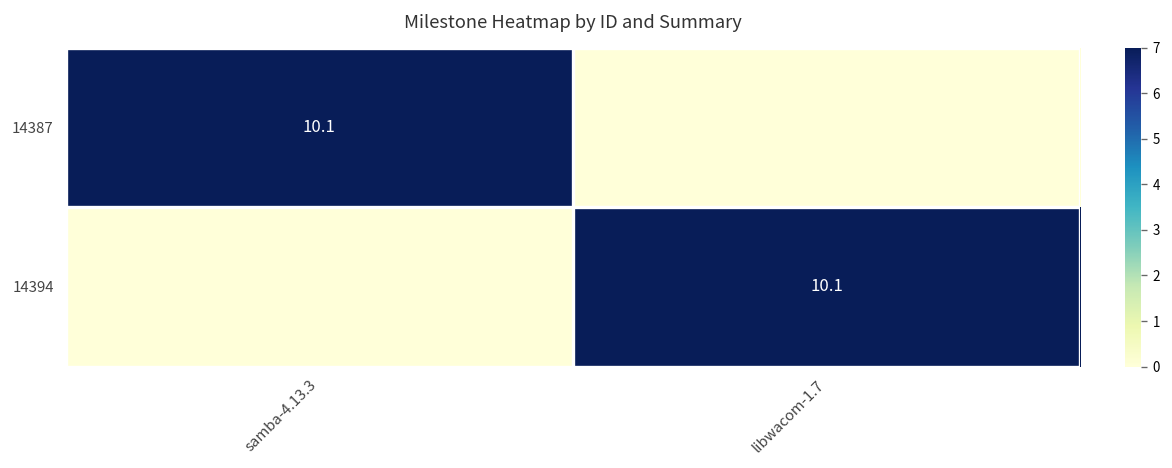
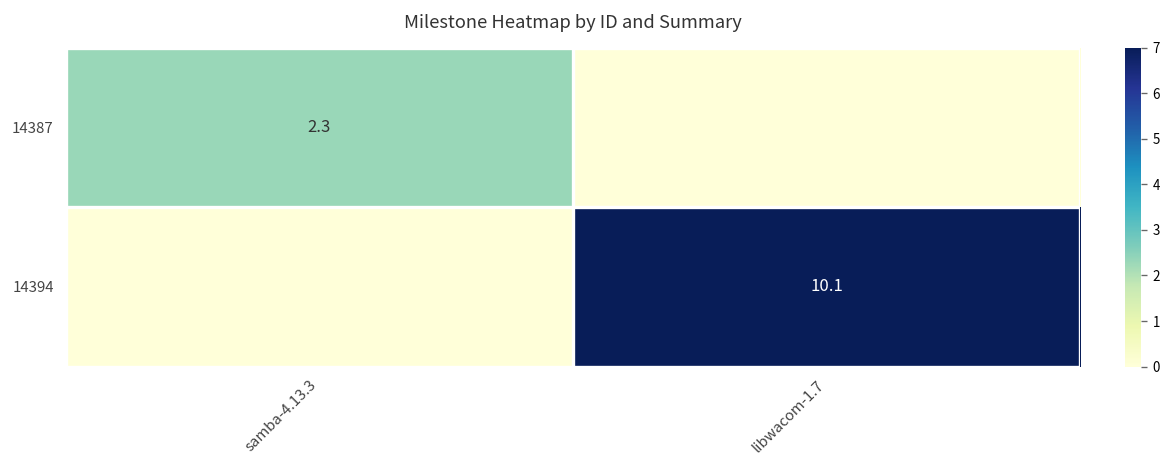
14387, samba-4.13.3: 10.1 -> 2.3
